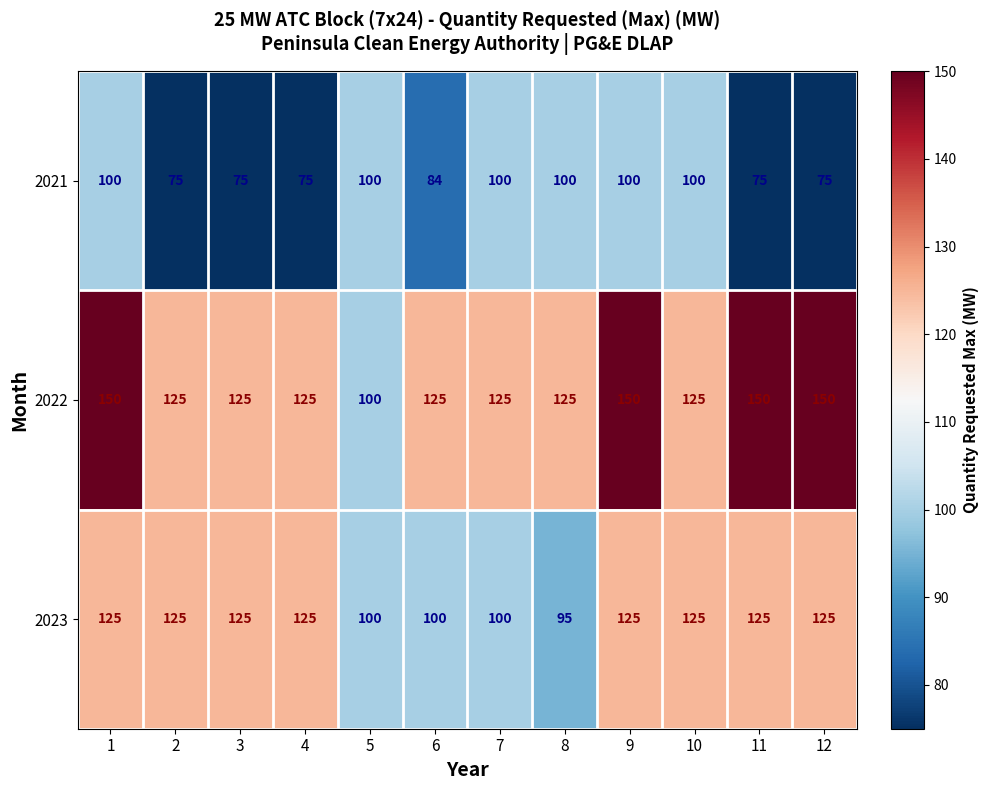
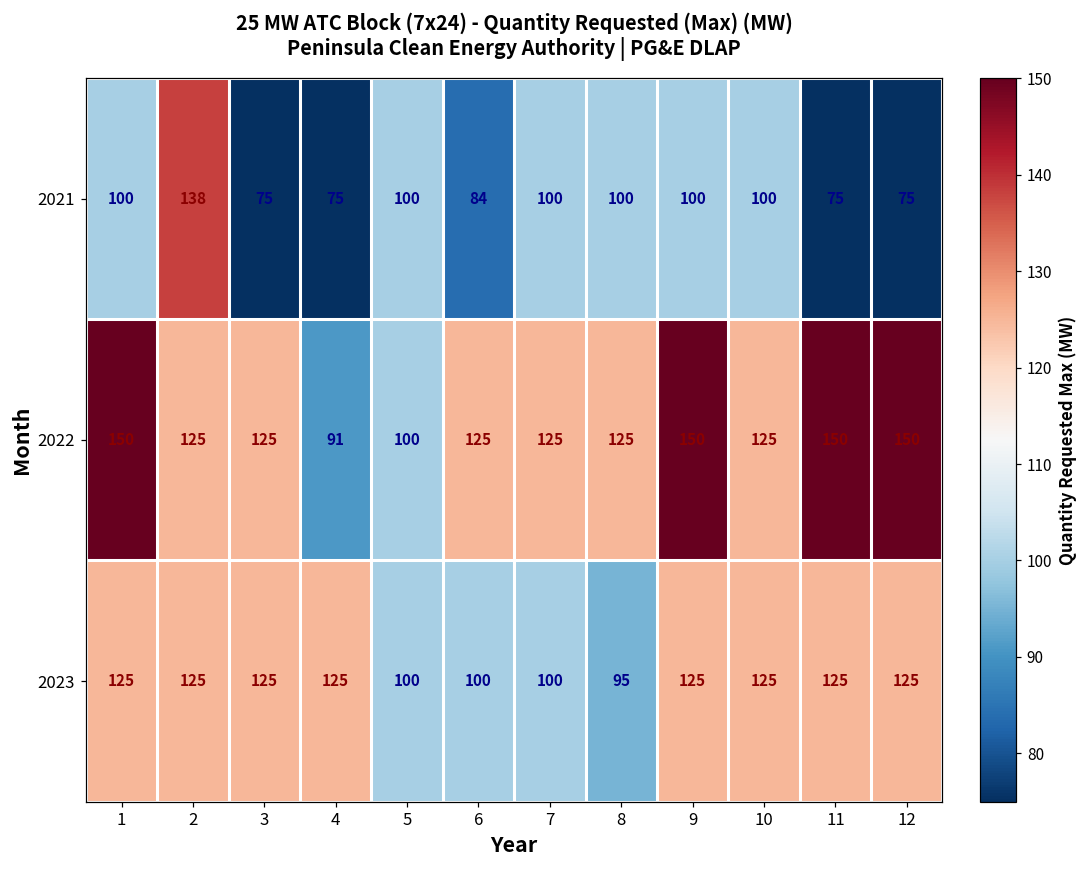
2021, 2: 75 -> 138
2022, 4: 125 -> 91
